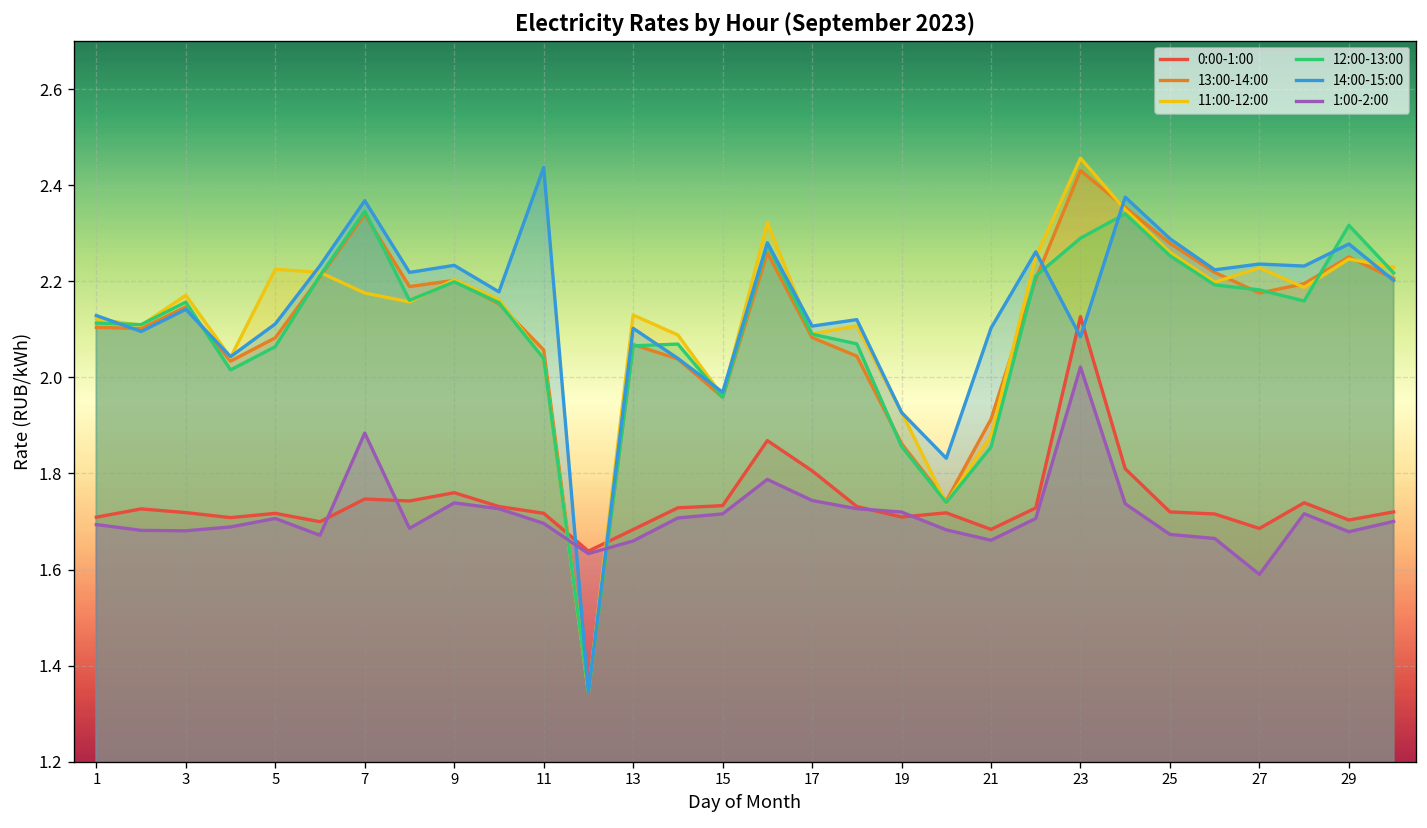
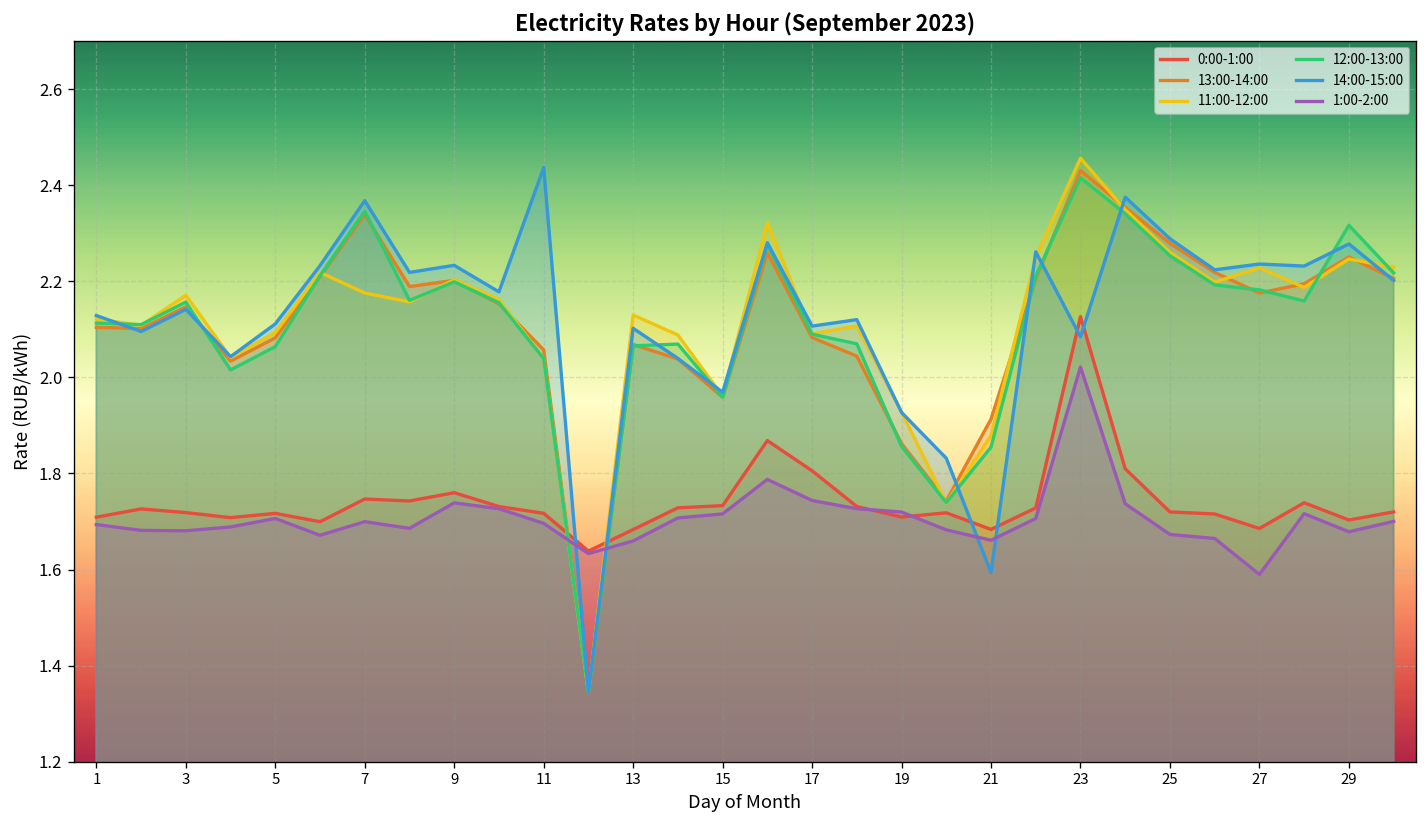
11:00-12:00, 5: 2.22 -> 2.09
1:00-2:00, 7: 1.88 -> 1.70
14:00-15:00, 21: 2.10 -> 1.59
12:00-13:00, 23: 2.29 -> 2.42
